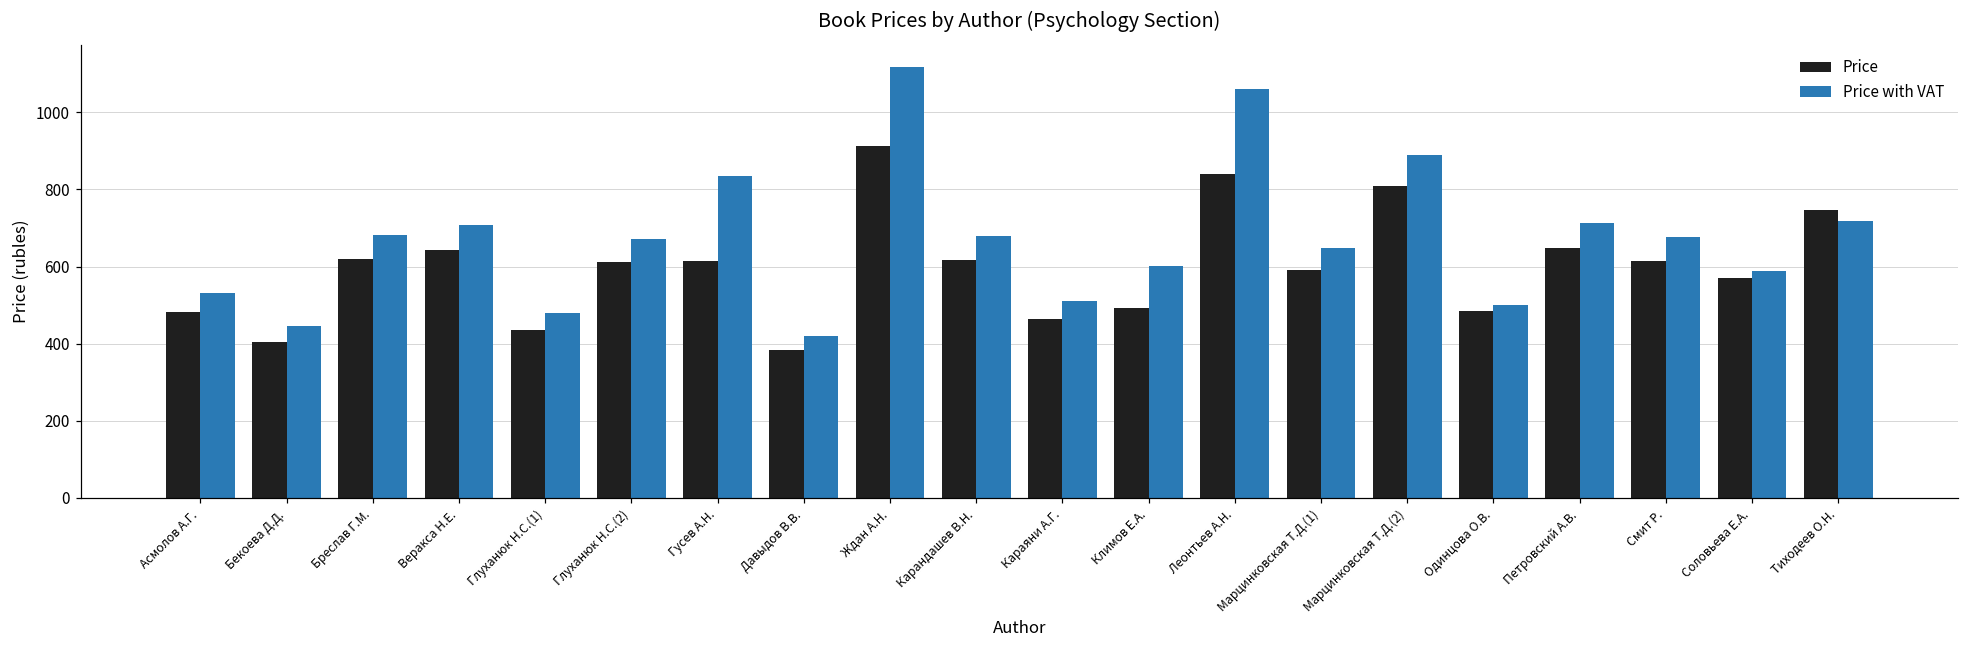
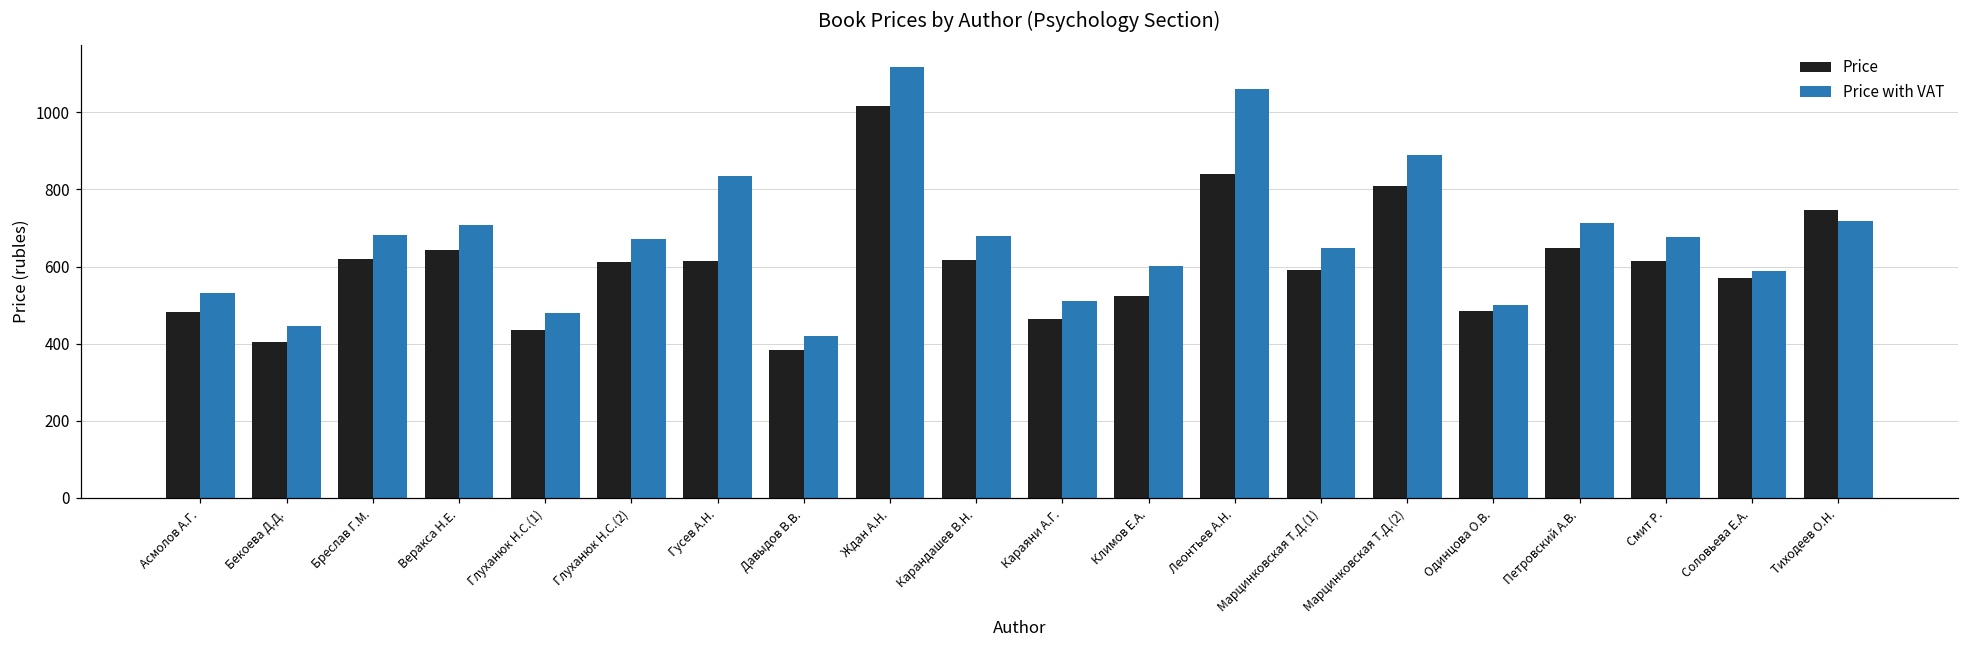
Price, Ждан А.Н.: 910 -> 1020
Price, Климов Е.А.: 490 -> 530
